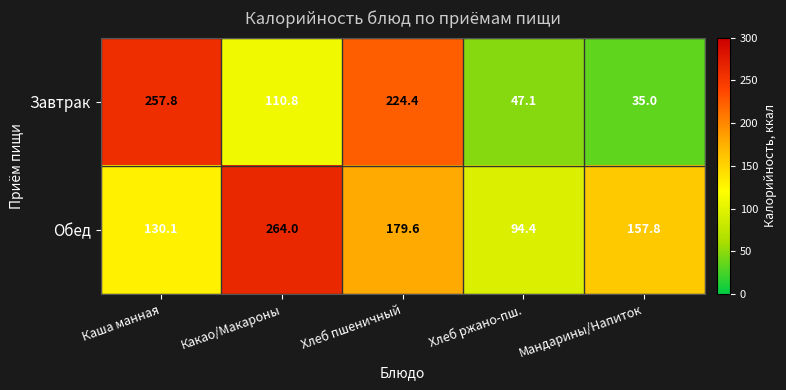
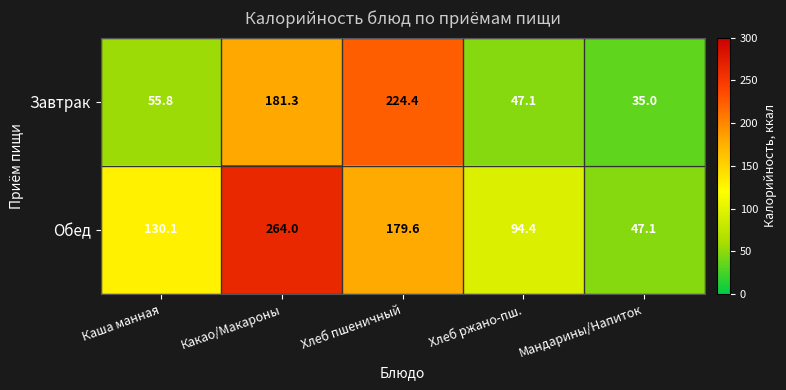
Завтрак, Каша манная: 257.8 -> 55.8
Завтрак, Какао/Макароны: 110.8 -> 181.3
Обед, Мандарины/Напиток: 157.8 -> 47.1
